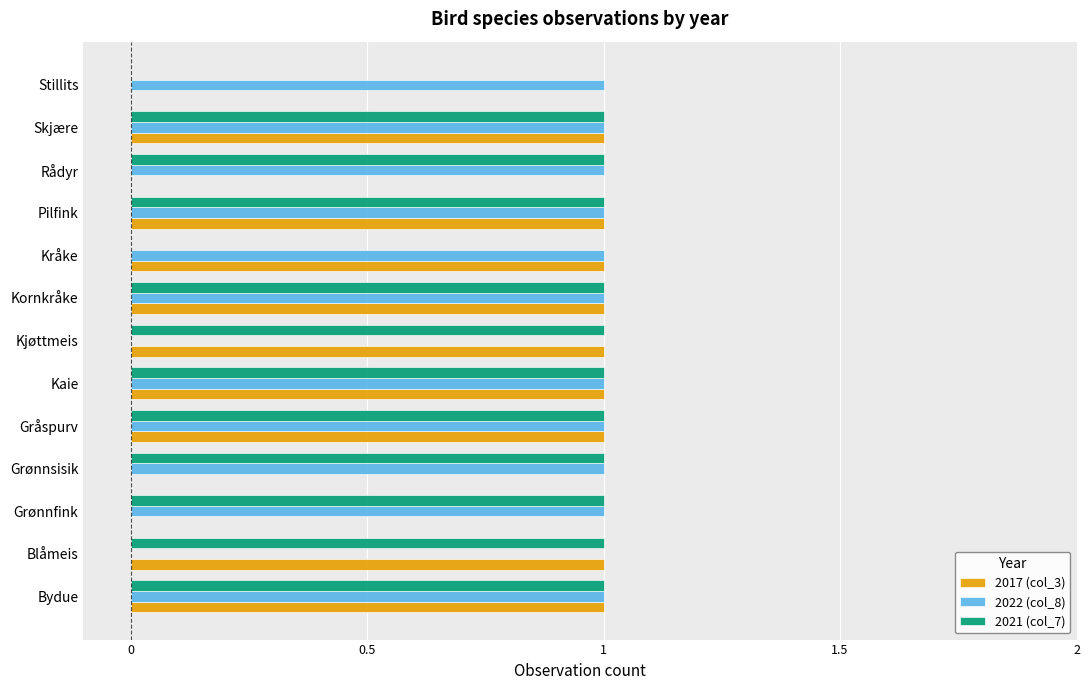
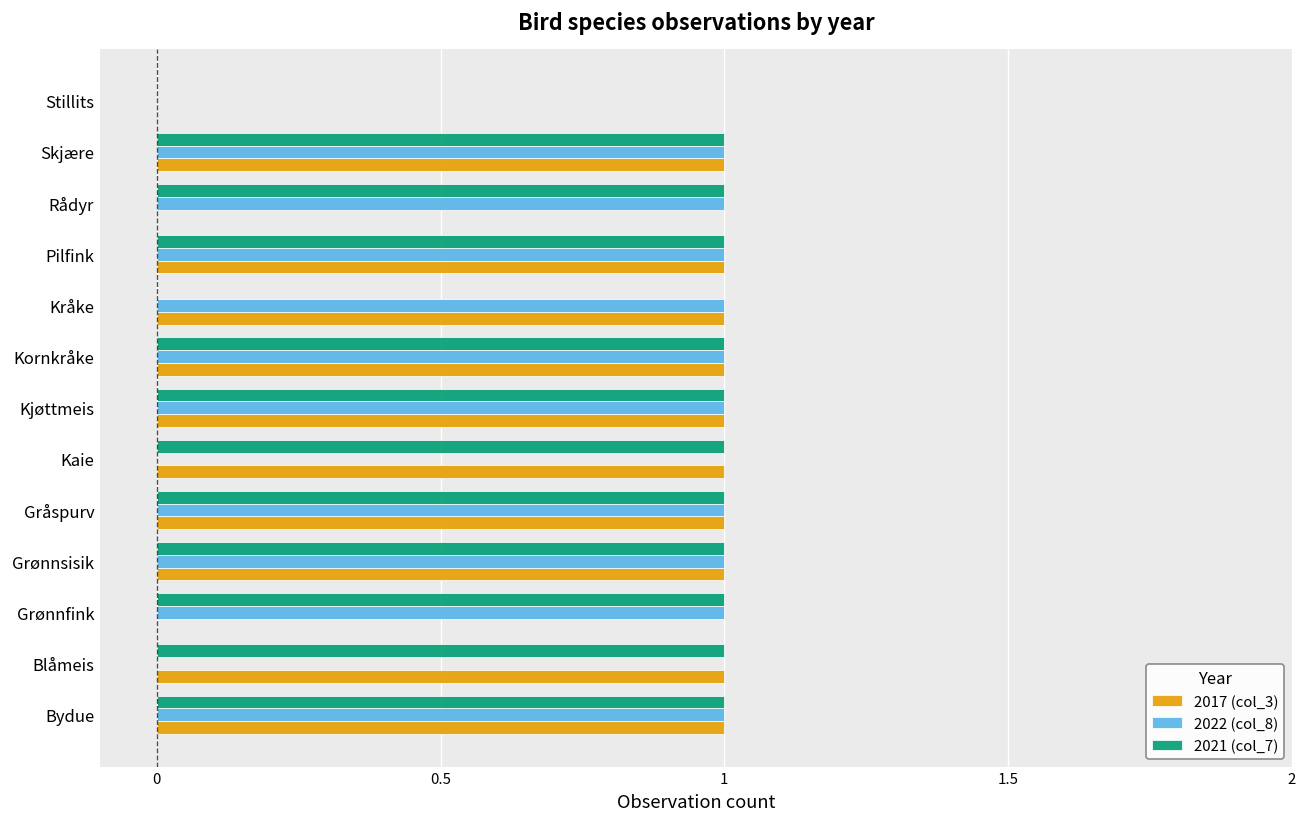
2022 (col_8), Stillits: 1 -> 0
2022 (col_8), Kjøttmeis: 0 -> 1
2022 (col_8), Kaie: 1 -> 0
2017 (col_3), Grønnsisik: 0 -> 1
